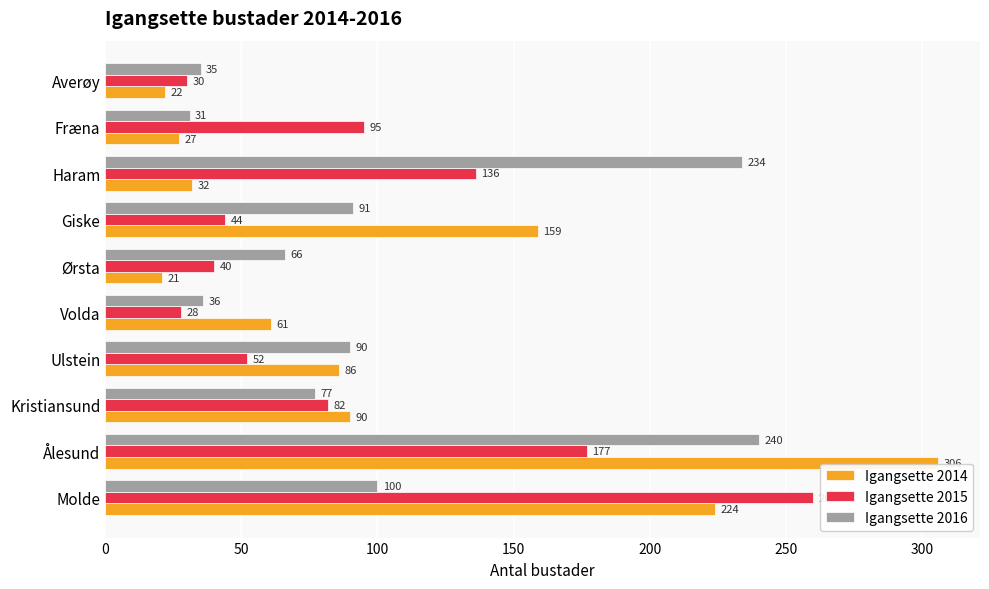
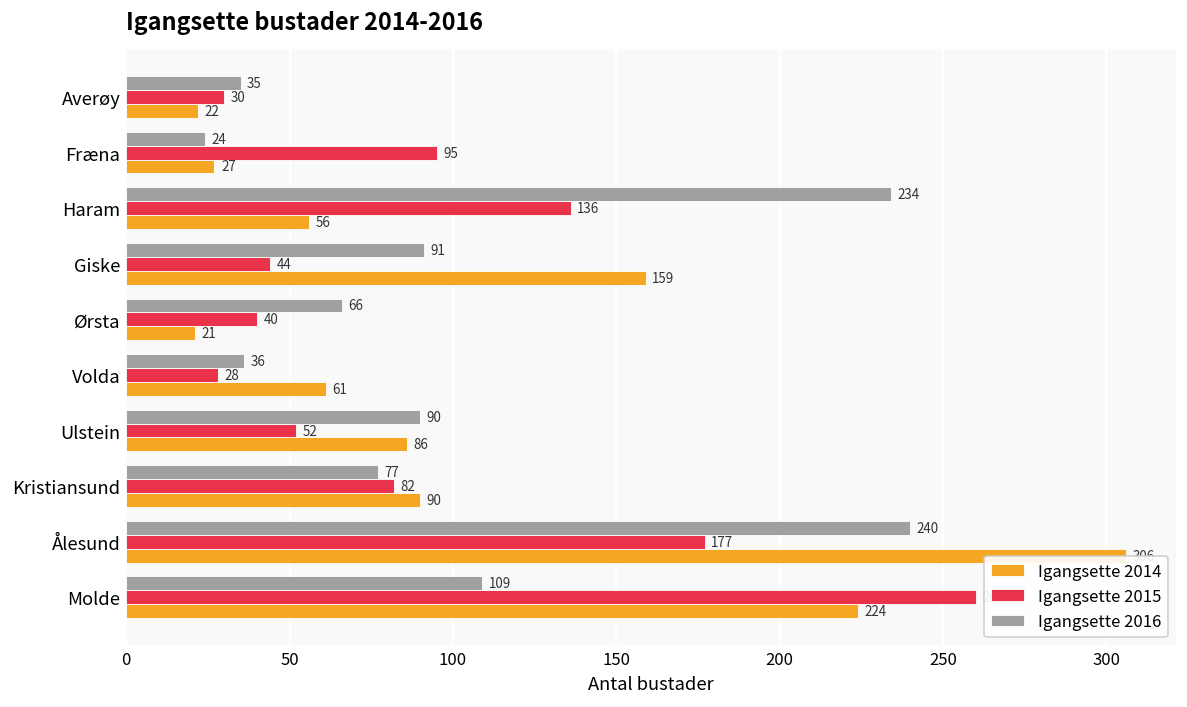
Igangsette 2016, Fræna: 31 -> 24
Igangsette 2014, Haram: 32 -> 56
Igangsette 2016, Molde: 100 -> 109
